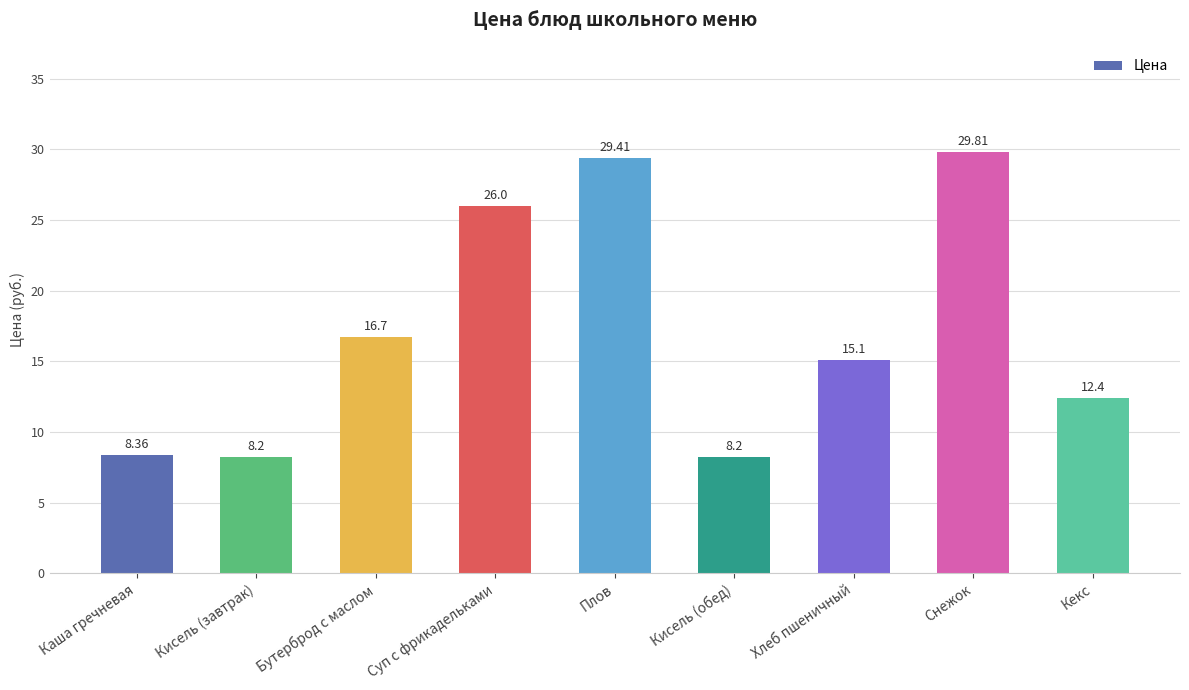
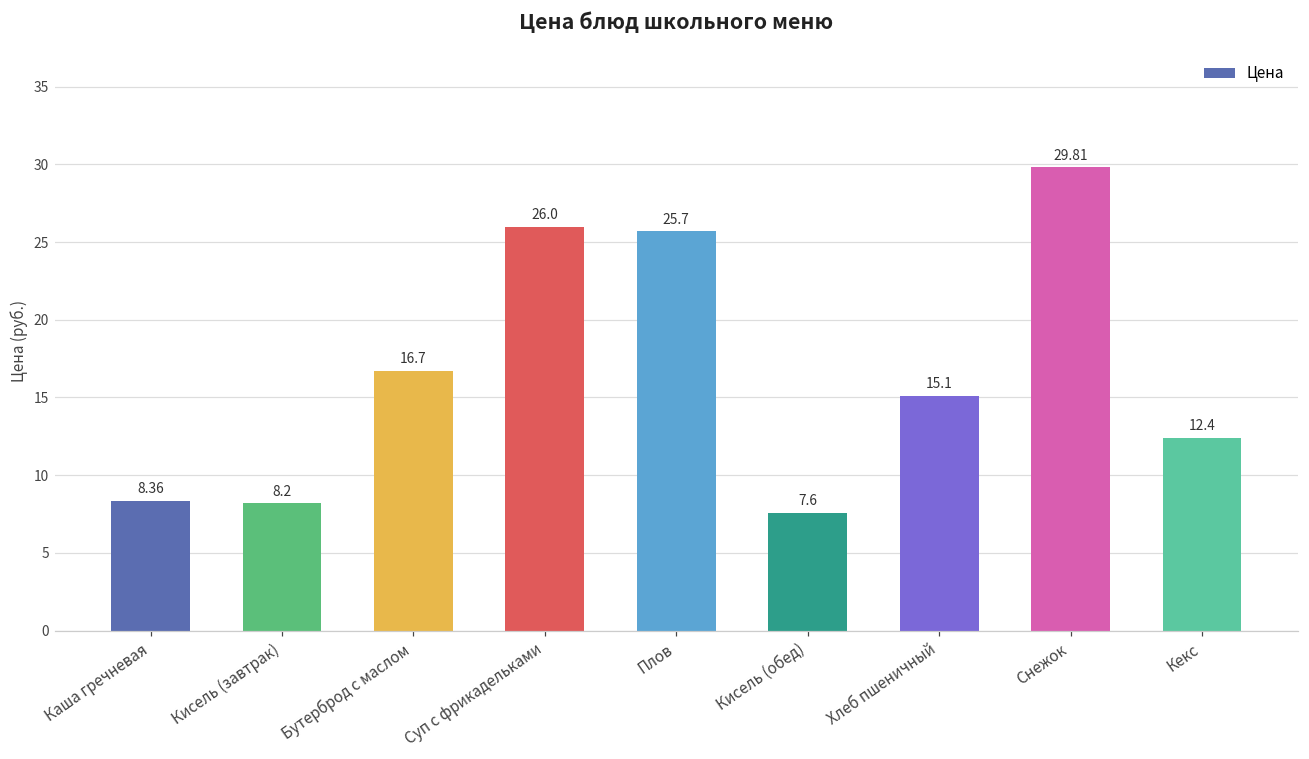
Плов: 29.41 -> 25.7
Кисель (обед): 8.2 -> 7.6
